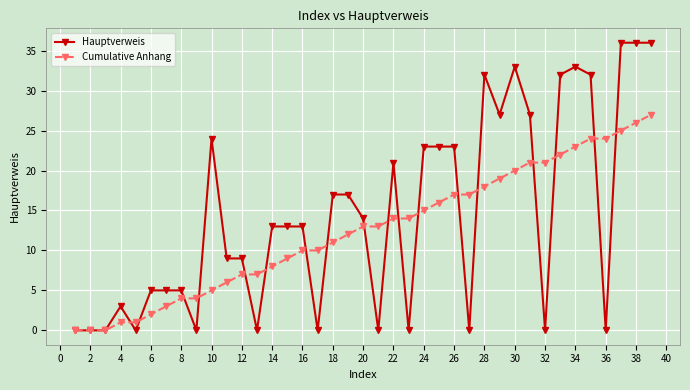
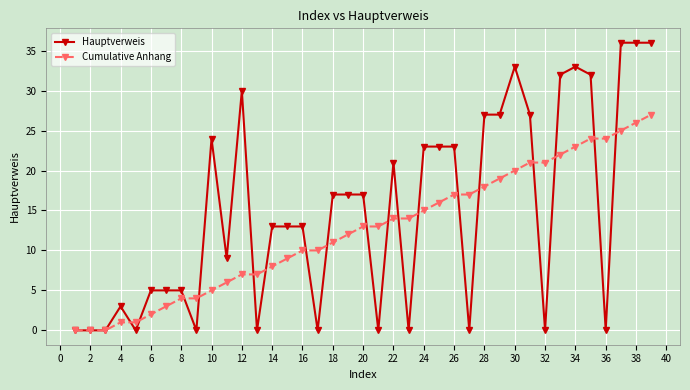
Hauptverweis, 12: 9 -> 30
Hauptverweis, 20: 14 -> 17
Hauptverweis, 28: 32 -> 27
